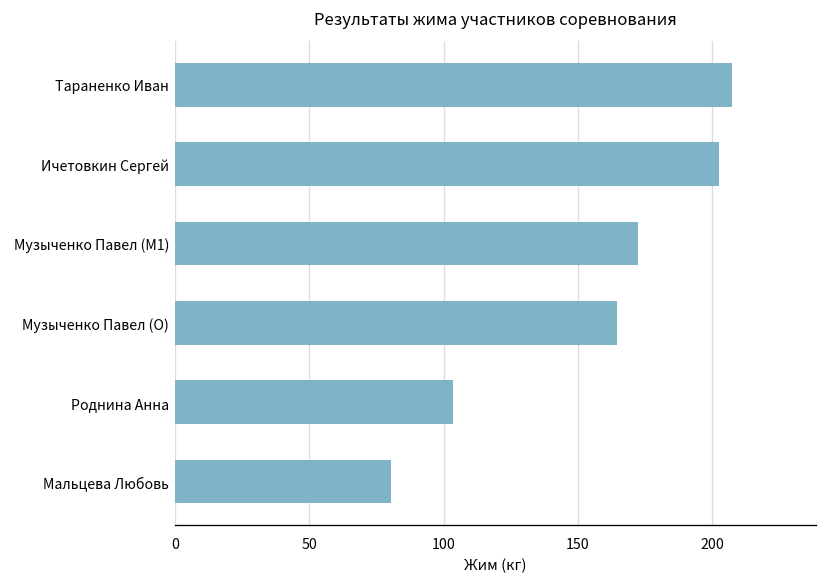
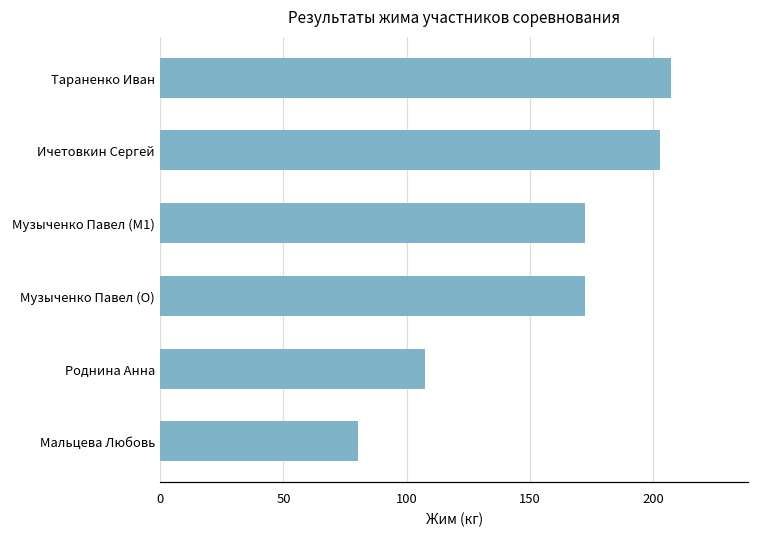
Музыченко Павел (O): 165 -> 173
Роднина Анна: 104 -> 108
